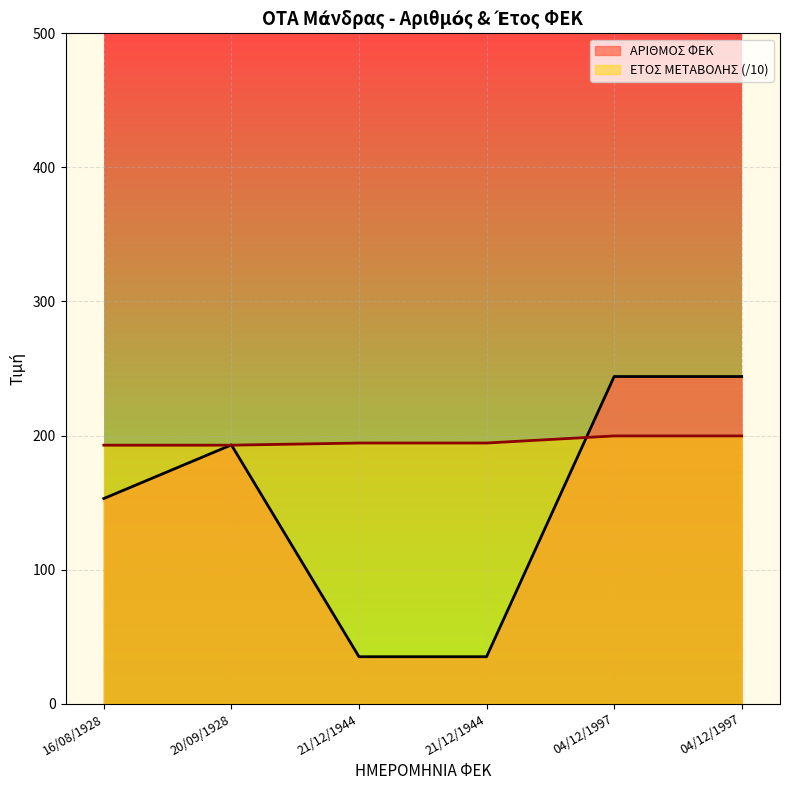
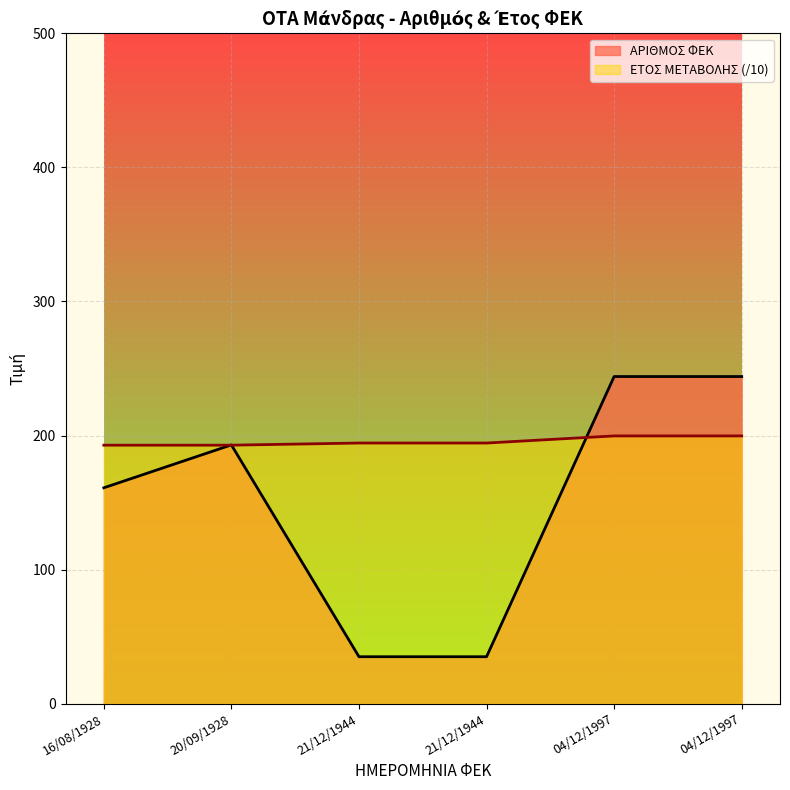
ΑΡΙΘΜΟΣ ΦΕΚ, 16/08/1928: 153 -> 161
